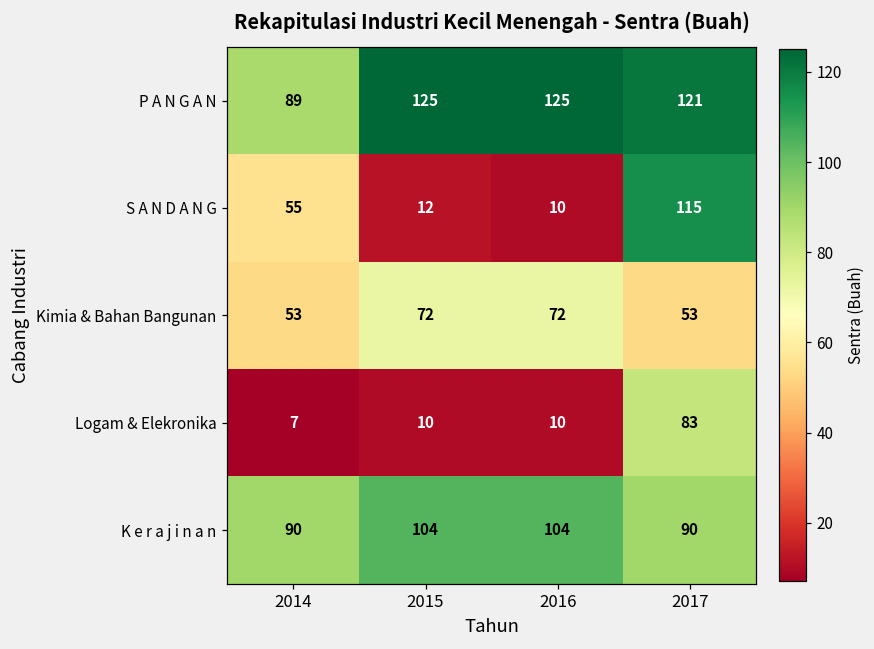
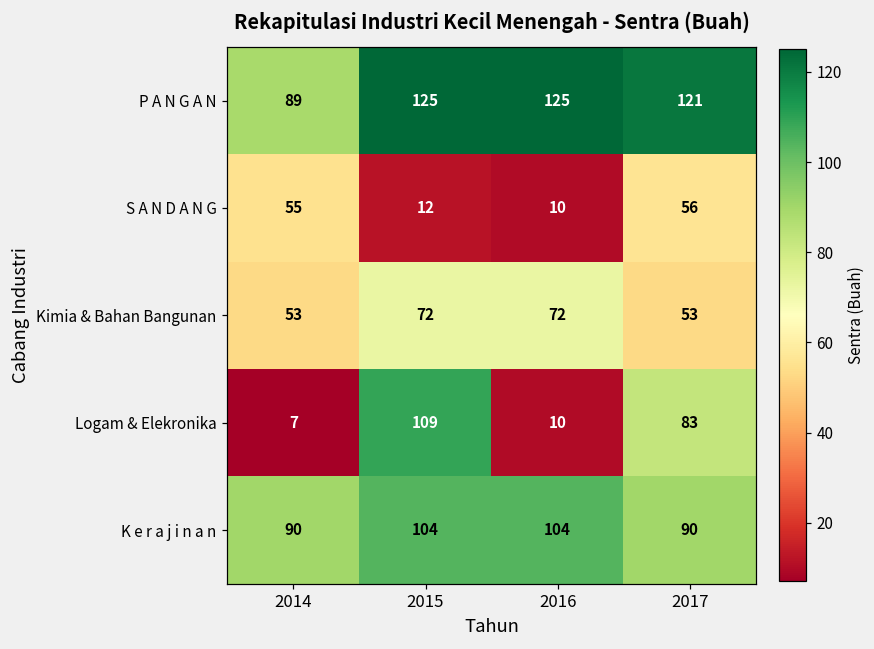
S A N D A N G, 2017: 115 -> 56
Logam & Elekronika, 2015: 10 -> 109
